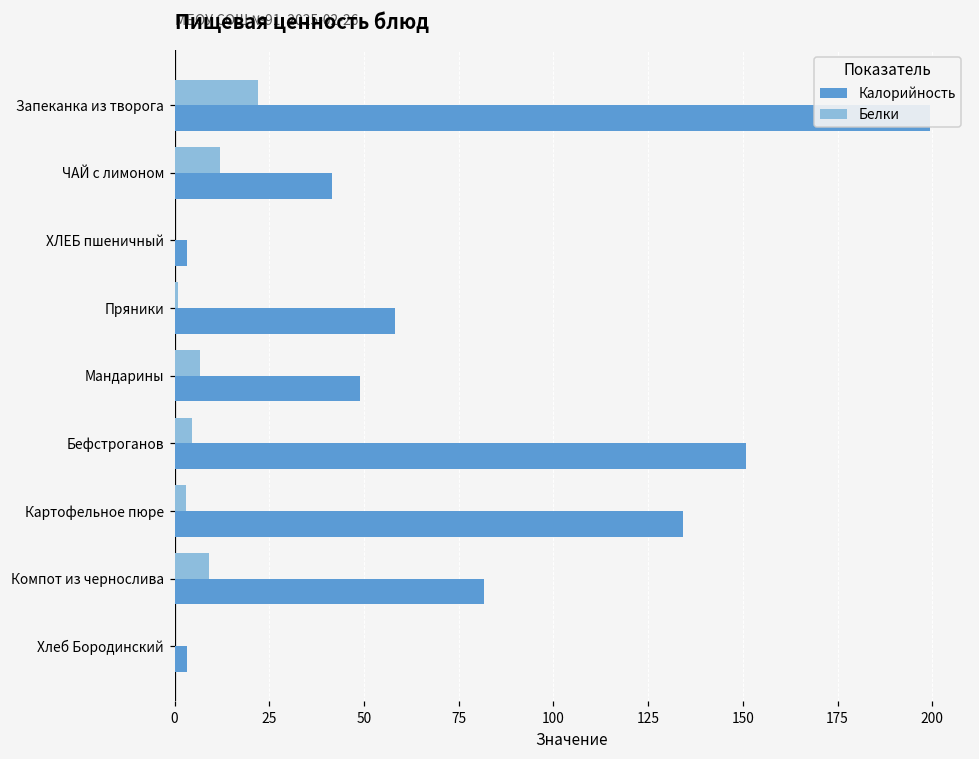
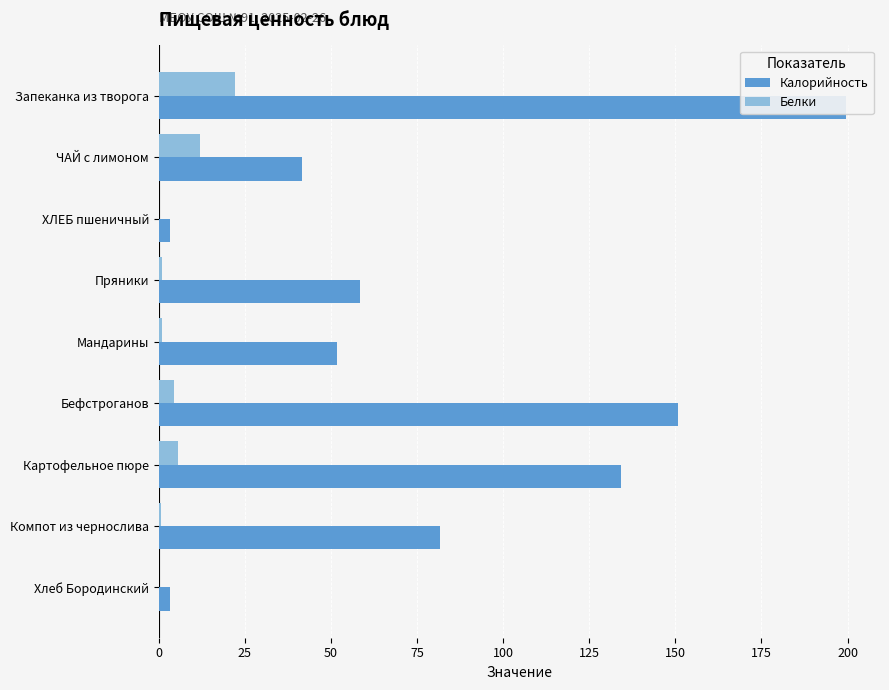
Белки, Мандарины: 7 -> 1
Калорийность, Мандарины: 49 -> 52
Белки, Картофельное пюре: 3 -> 6
Белки, Компот из чернослива: 9 -> 1
